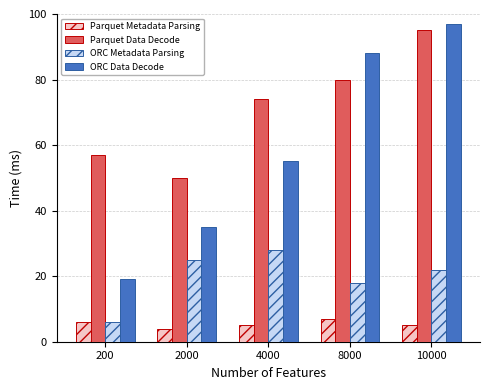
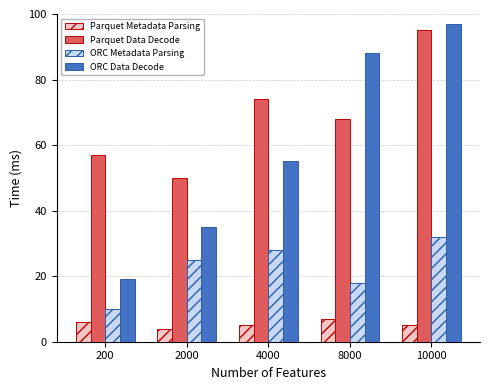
ORC Metadata Parsing, 200: 6 -> 10
Parquet Data Decode, 8000: 80 -> 68
ORC Metadata Parsing, 10000: 22 -> 32
